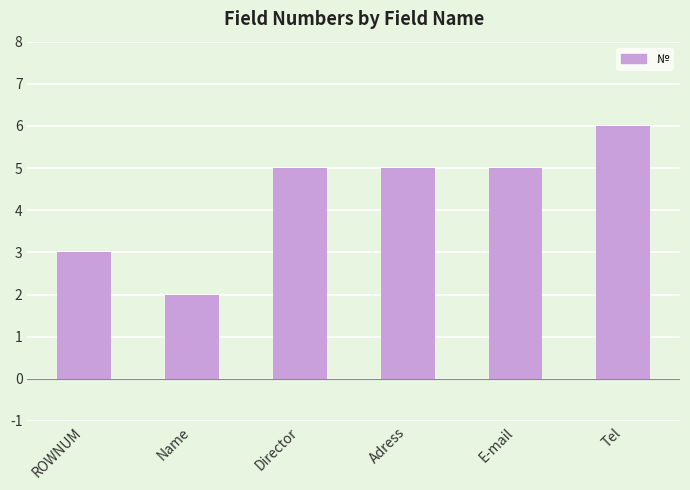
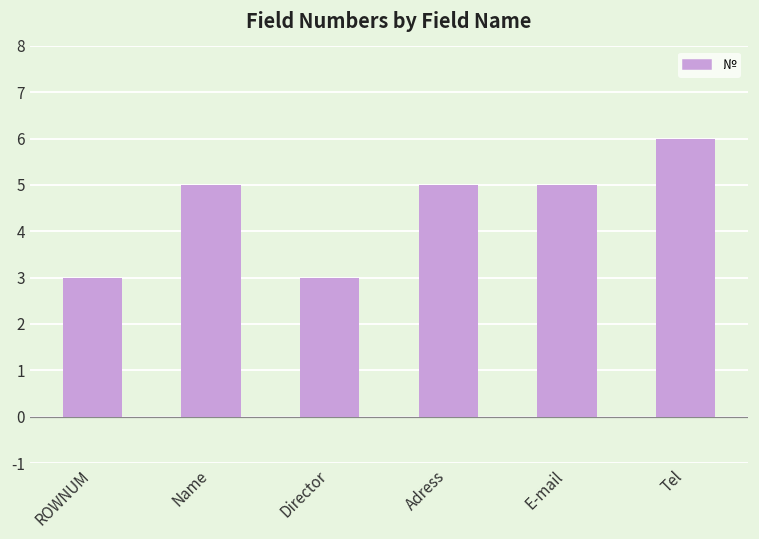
Name: 2 -> 5
Director: 5 -> 3
